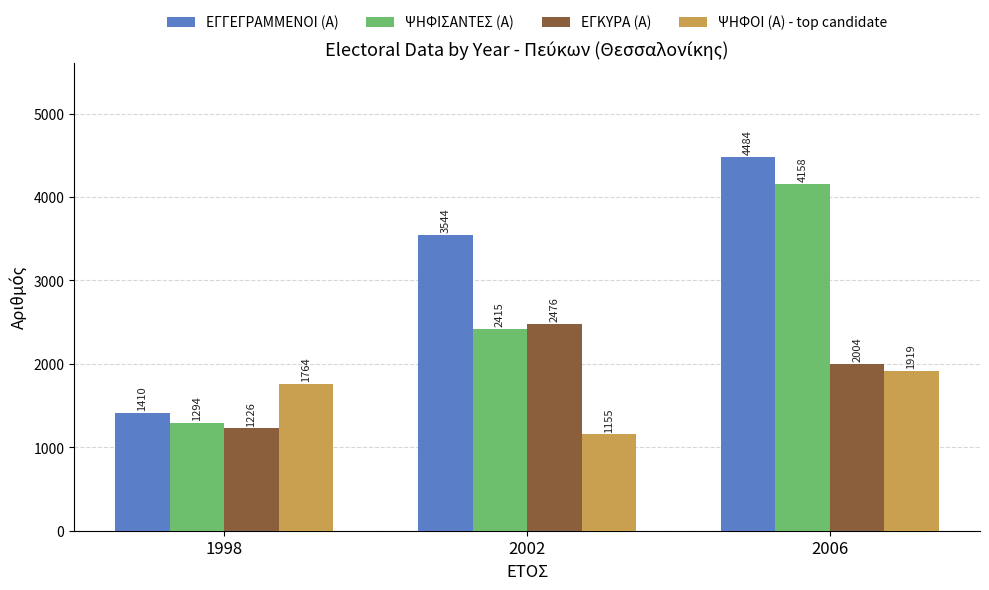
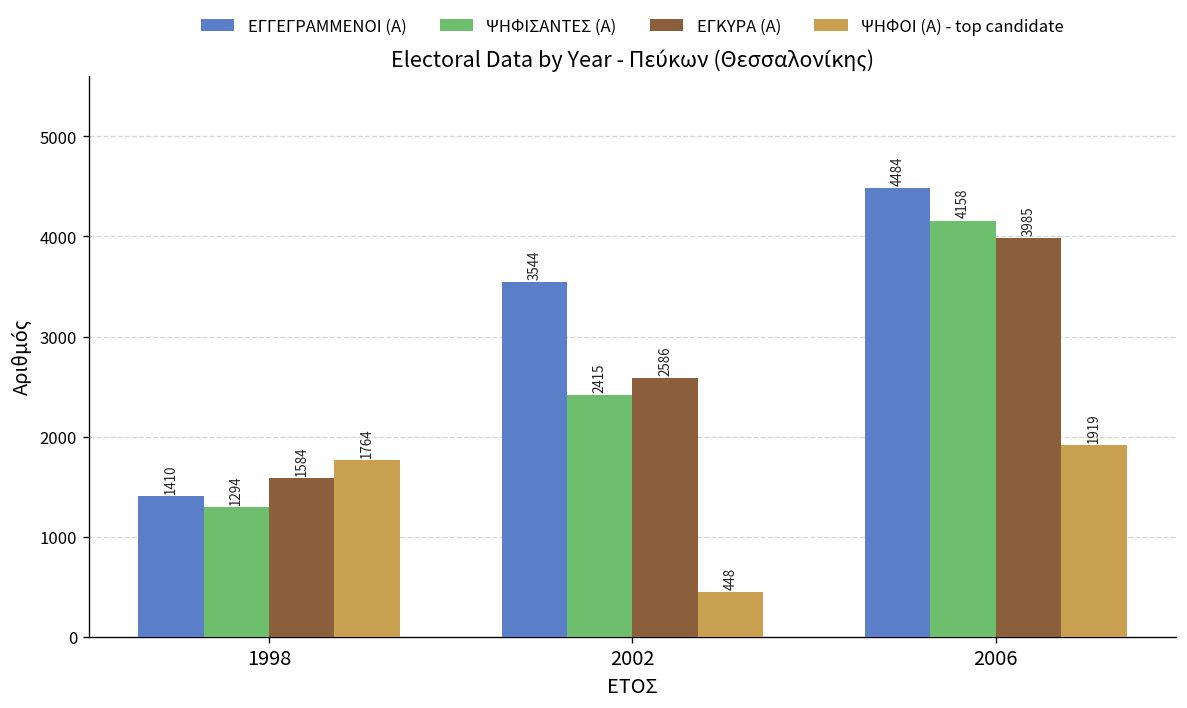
ΕΓΚΥΡΑ (Α), 1998: 1226 -> 1584
ΕΓΚΥΡΑ (Α), 2002: 2476 -> 2586
ΨΗΦΟΙ (Α) - top candidate, 2002: 1155 -> 448
ΕΓΚΥΡΑ (Α), 2006: 2004 -> 3985
